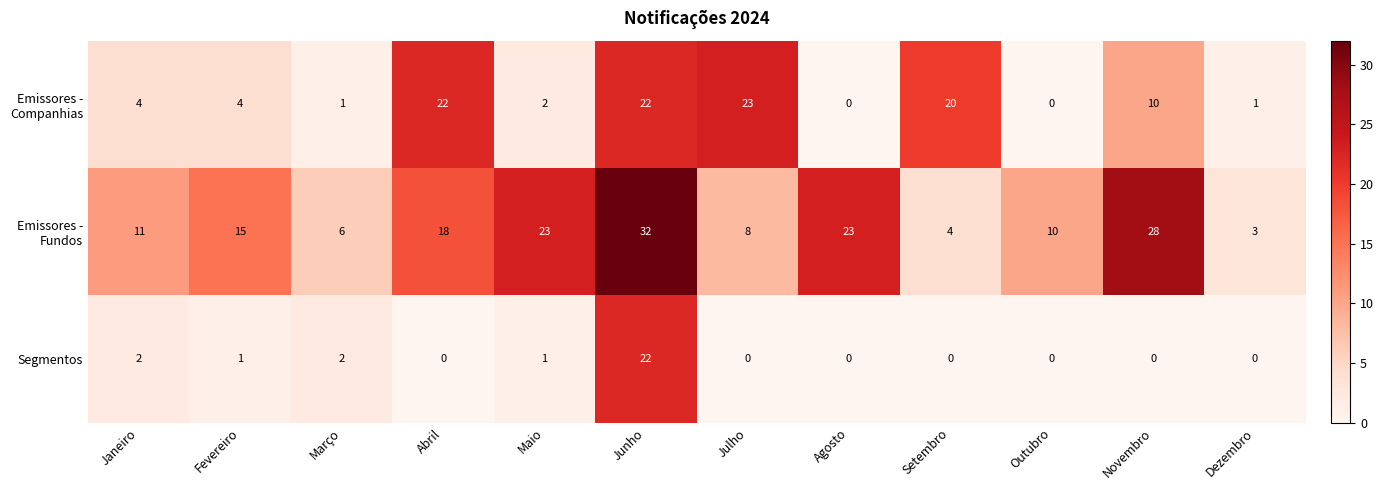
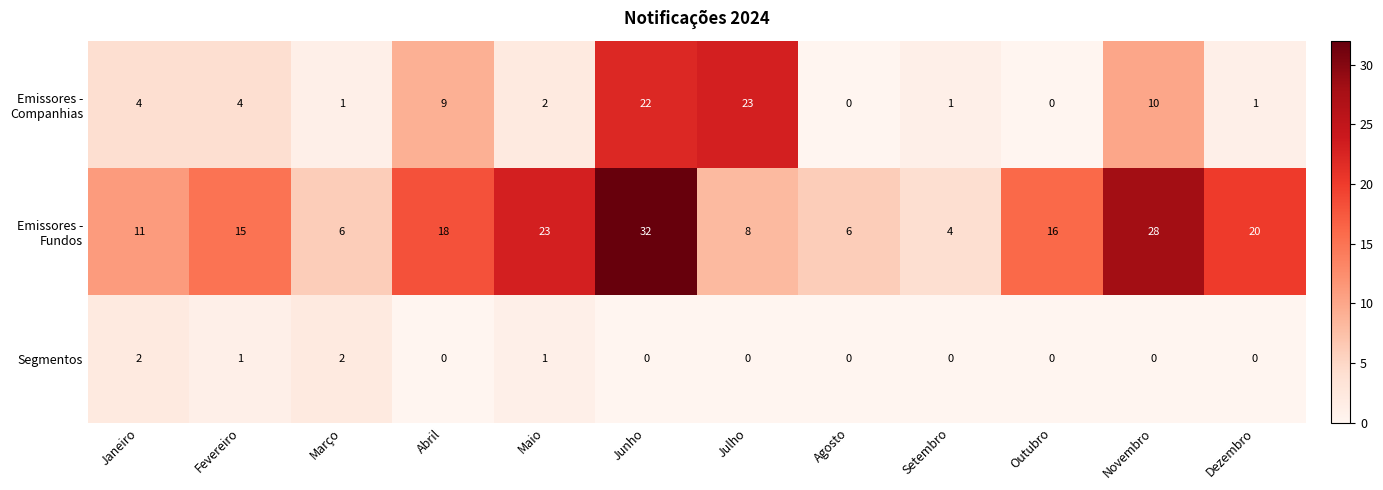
Emissores - Companhias, Abril: 22 -> 9
Emissores - Companhias, Setembro: 20 -> 1
Emissores - Fundos, Agosto: 23 -> 6
Emissores - Fundos, Outubro: 10 -> 16
Emissores - Fundos, Dezembro: 3 -> 20
Segmentos, Junho: 22 -> 0
